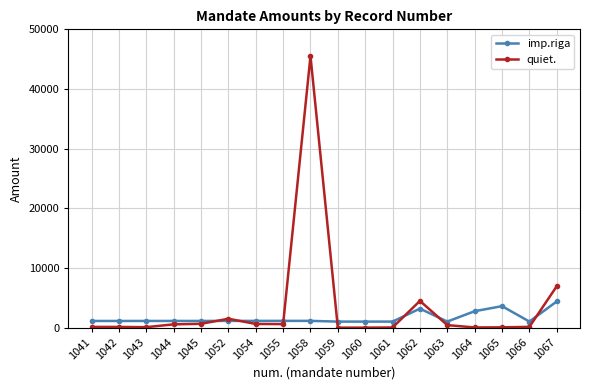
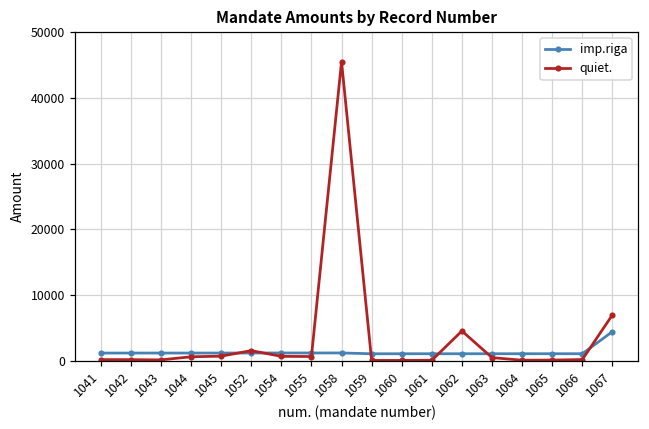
imp.riga, 1062: 3000 -> 1000
imp.riga, 1064: 3000 -> 1000
imp.riga, 1065: 4000 -> 1000
